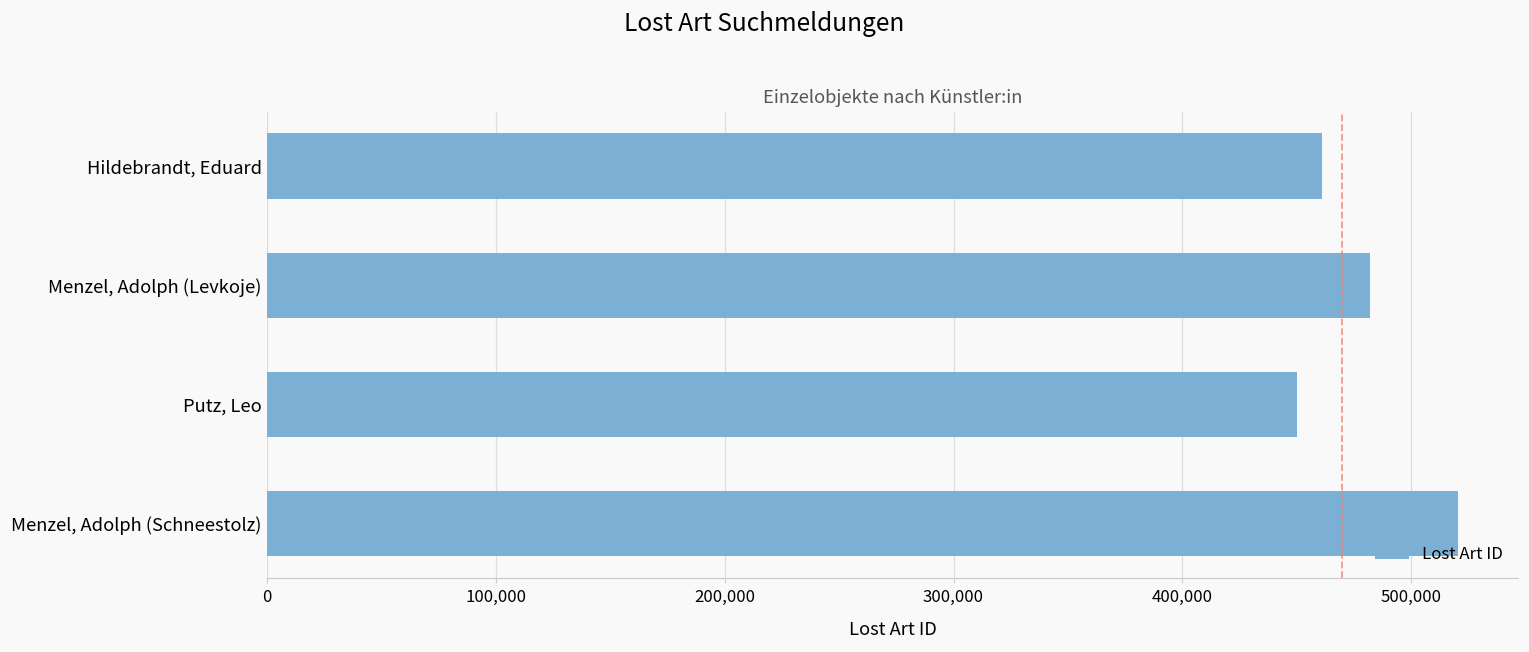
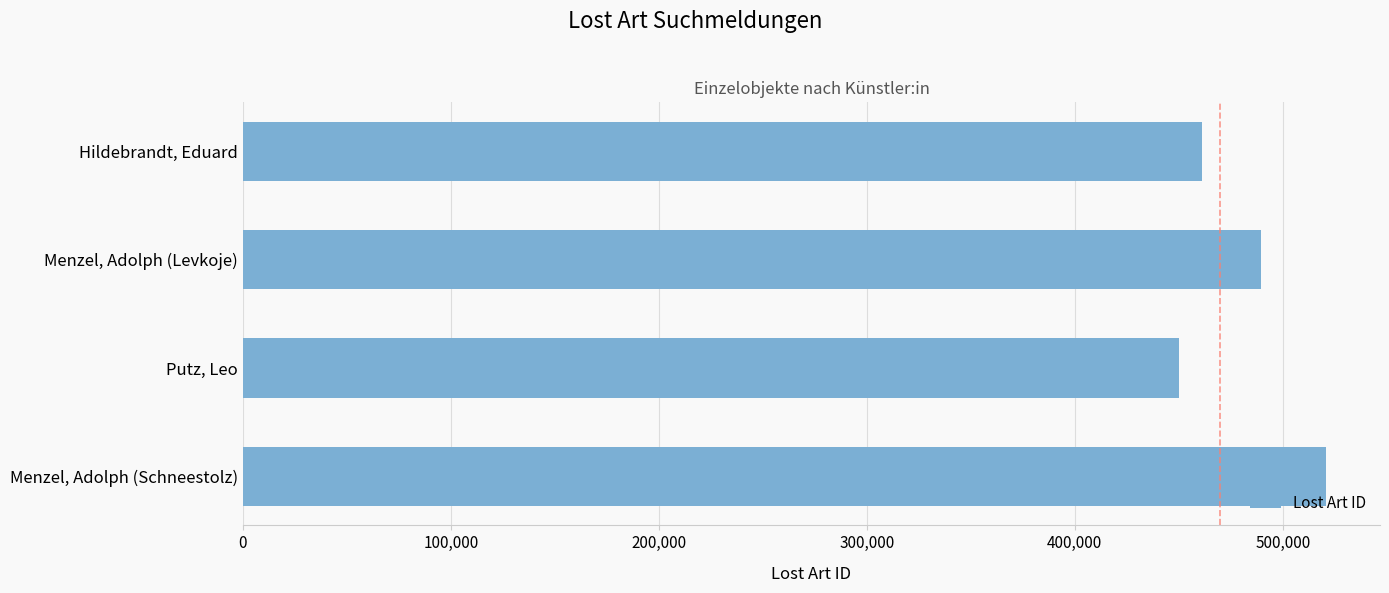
Menzel, Adolph (Levkoje): 482,000 -> 490,000
